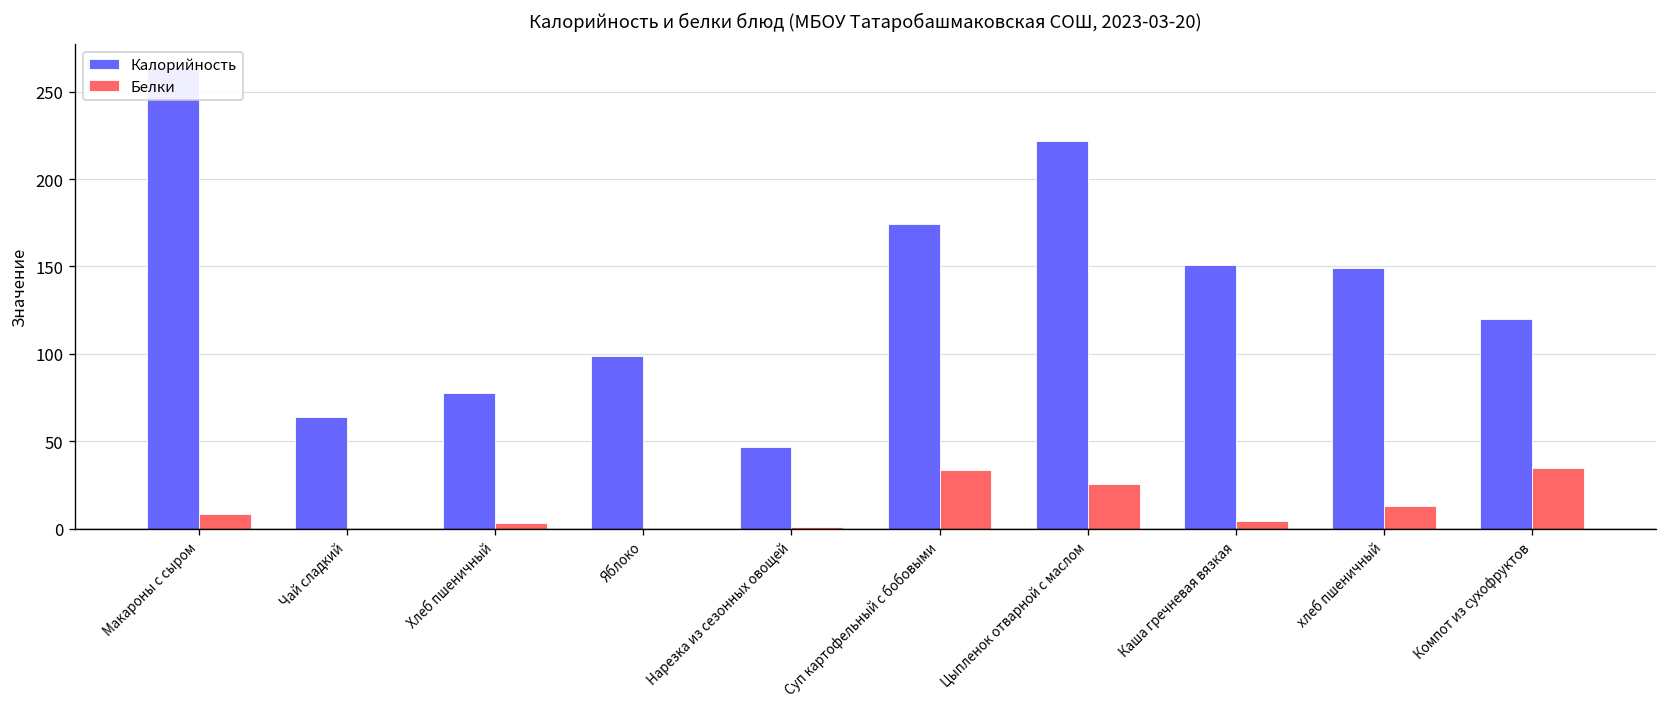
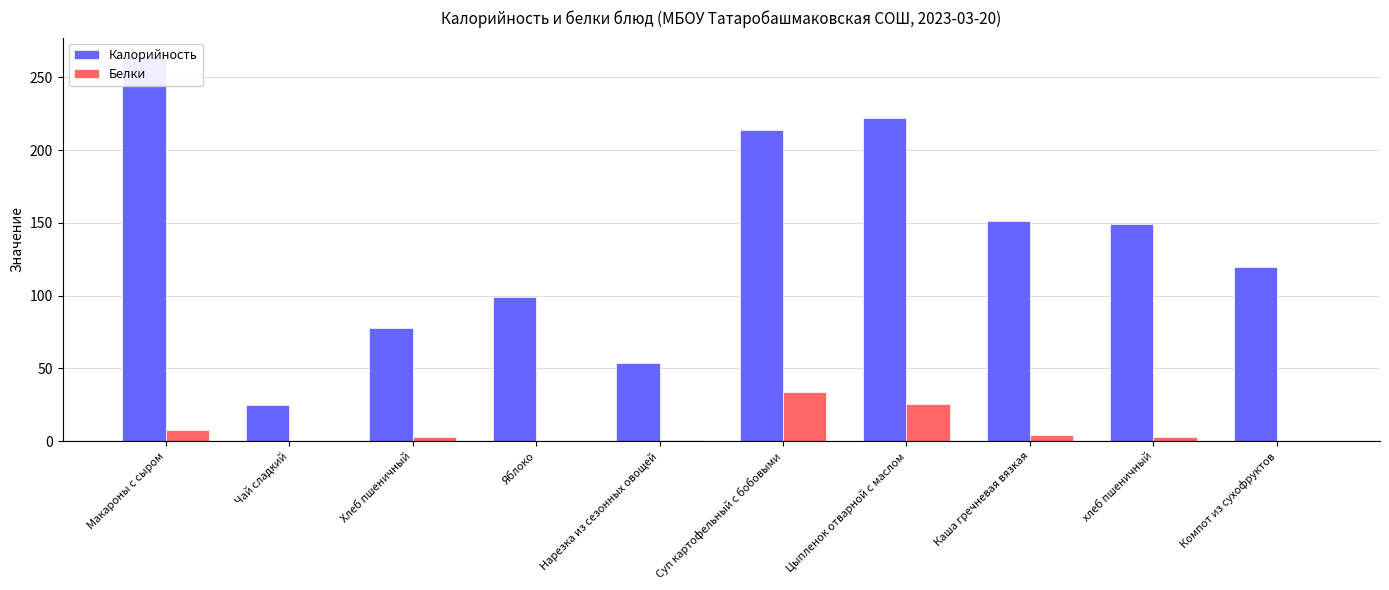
Калорийность, Чай сладкий: 64 -> 25
Калорийность, Нарезка из сезонных овощей: 47 -> 54
Калорийность, Суп картофельный с бобовыми: 174 -> 214
Белки, хлеб пшеничный: 13 -> 3
Белки, Компот из сухофруктов: 35 -> 0
